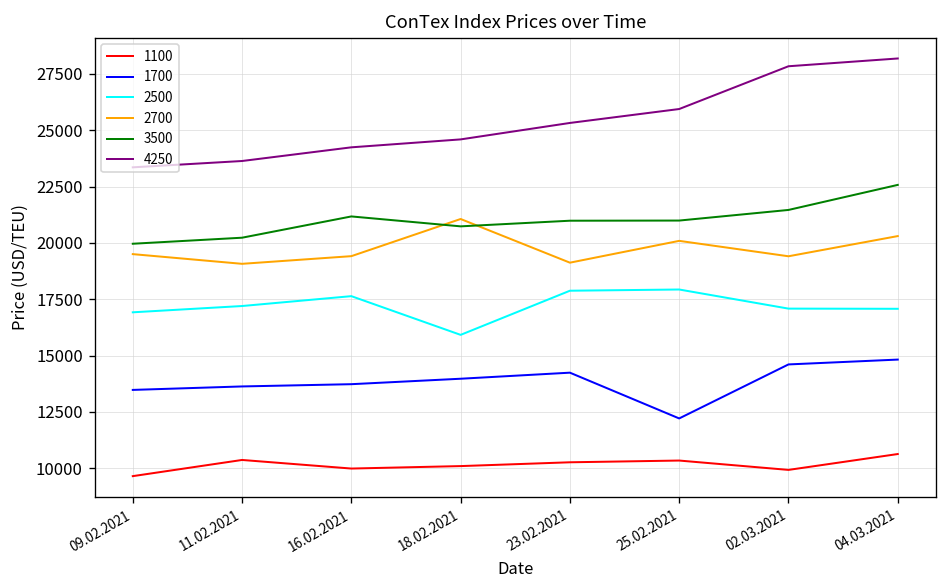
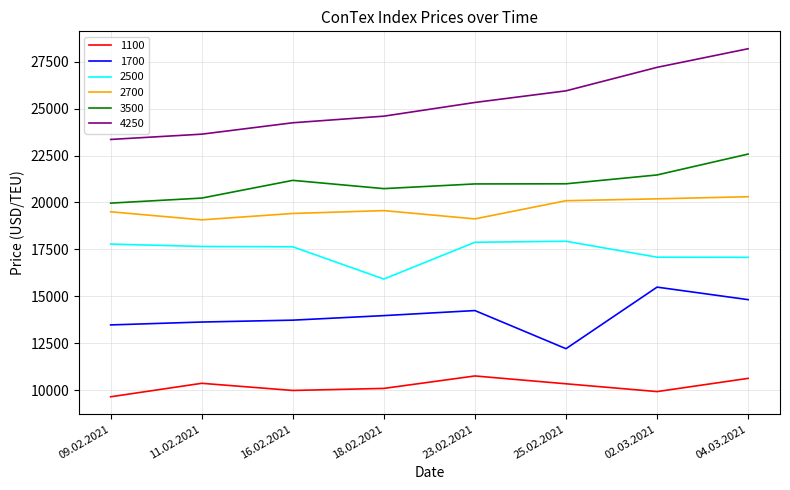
2500, 09.02.2021: 16900 -> 17800
2500, 11.02.2021: 17200 -> 17700
2700, 18.02.2021: 21100 -> 19600
1100, 23.02.2021: 10300 -> 10800
1700, 02.03.2021: 14600 -> 15500
2700, 02.03.2021: 19400 -> 20200
4250, 02.03.2021: 27800 -> 27200
